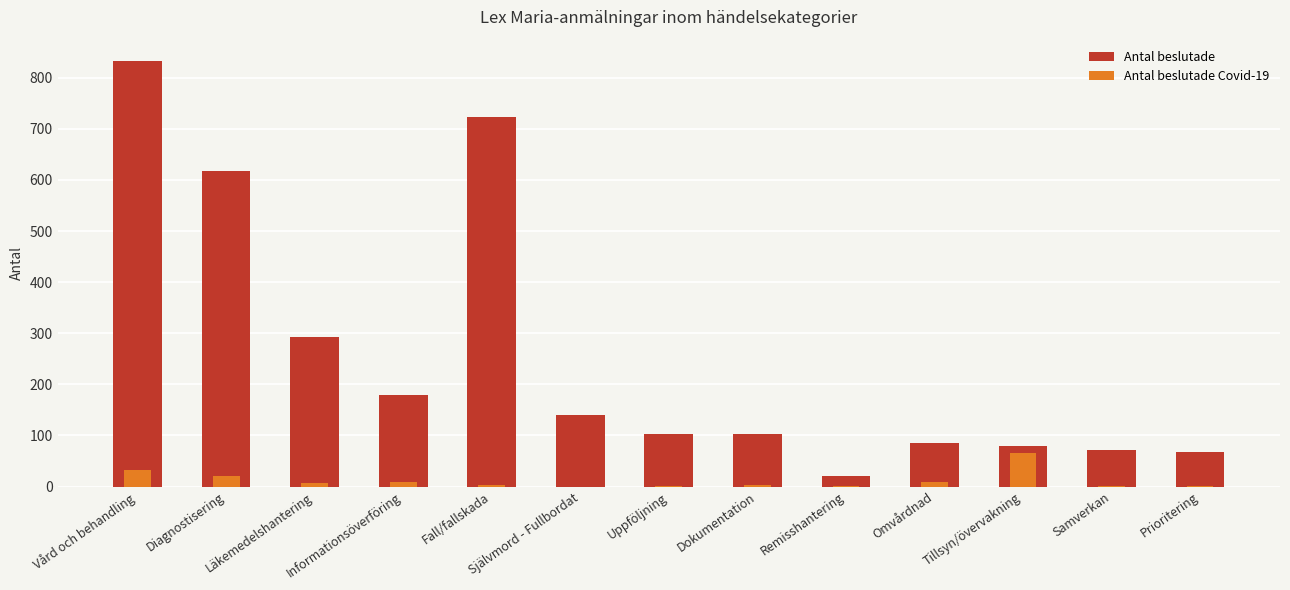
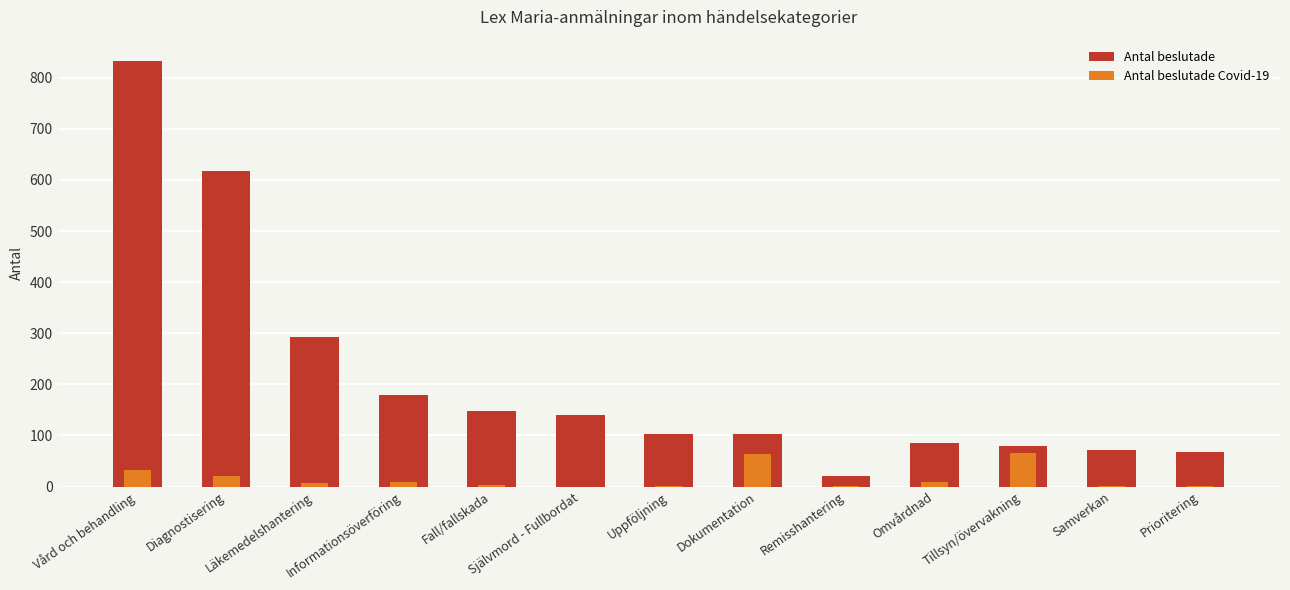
Antal beslutade, Fall/fallskada: 720 -> 150
Antal beslutade Covid-19, Dokumentation: 0 -> 60
